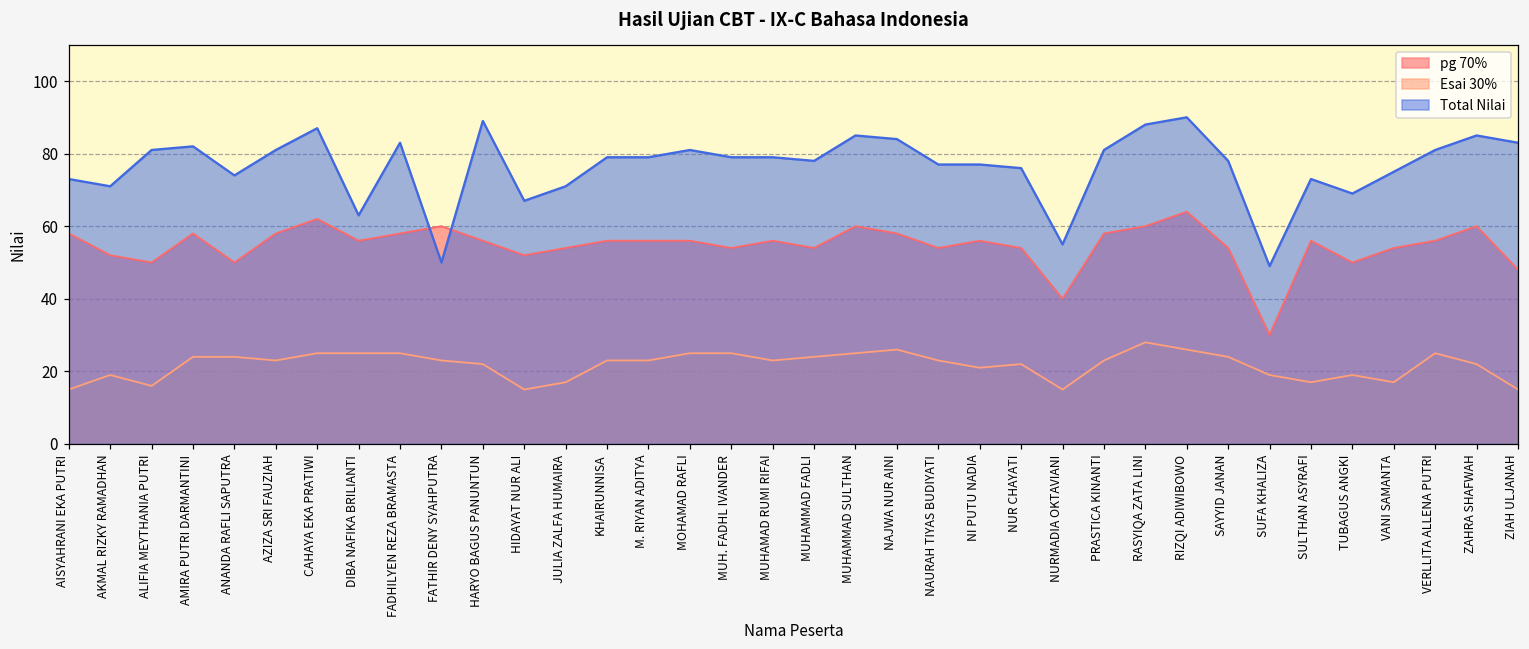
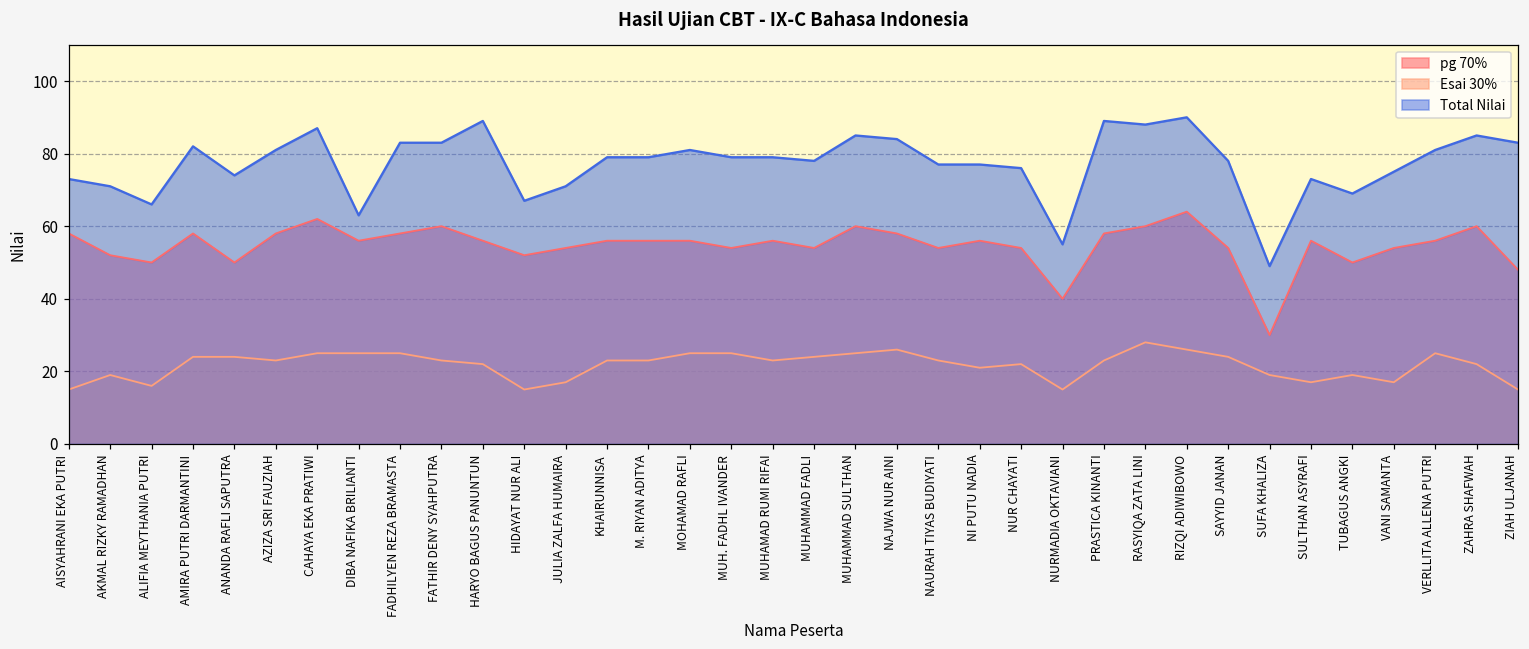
Total Nilai, ALIFIA MEYTHANIA PUTRI: 81 -> 66
Total Nilai, FATHIR DENY SYAHPUTRA: 50 -> 83
Total Nilai, PRASTICA KINANTI: 81 -> 89
